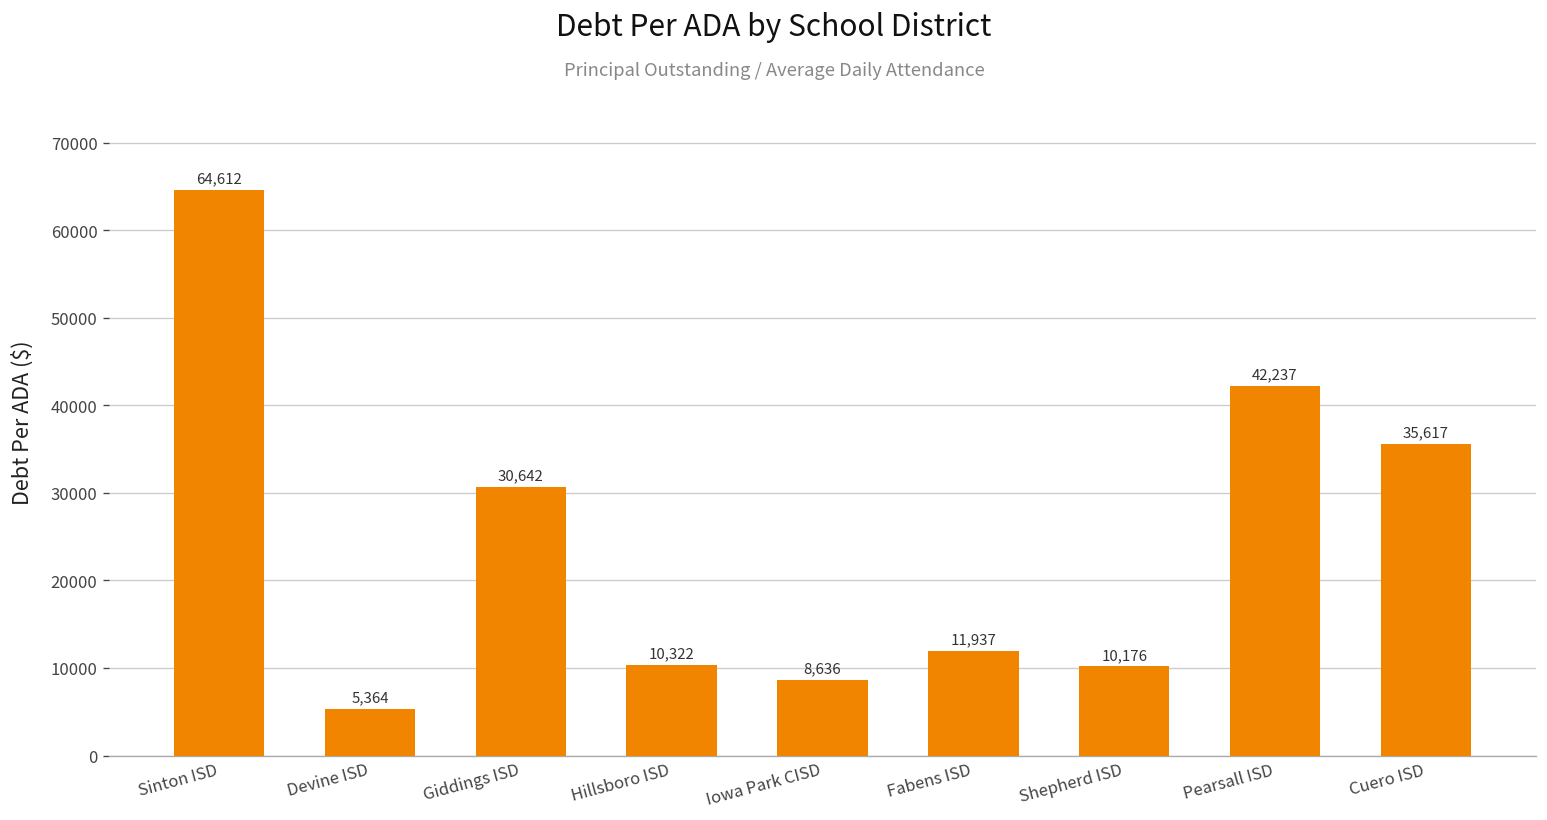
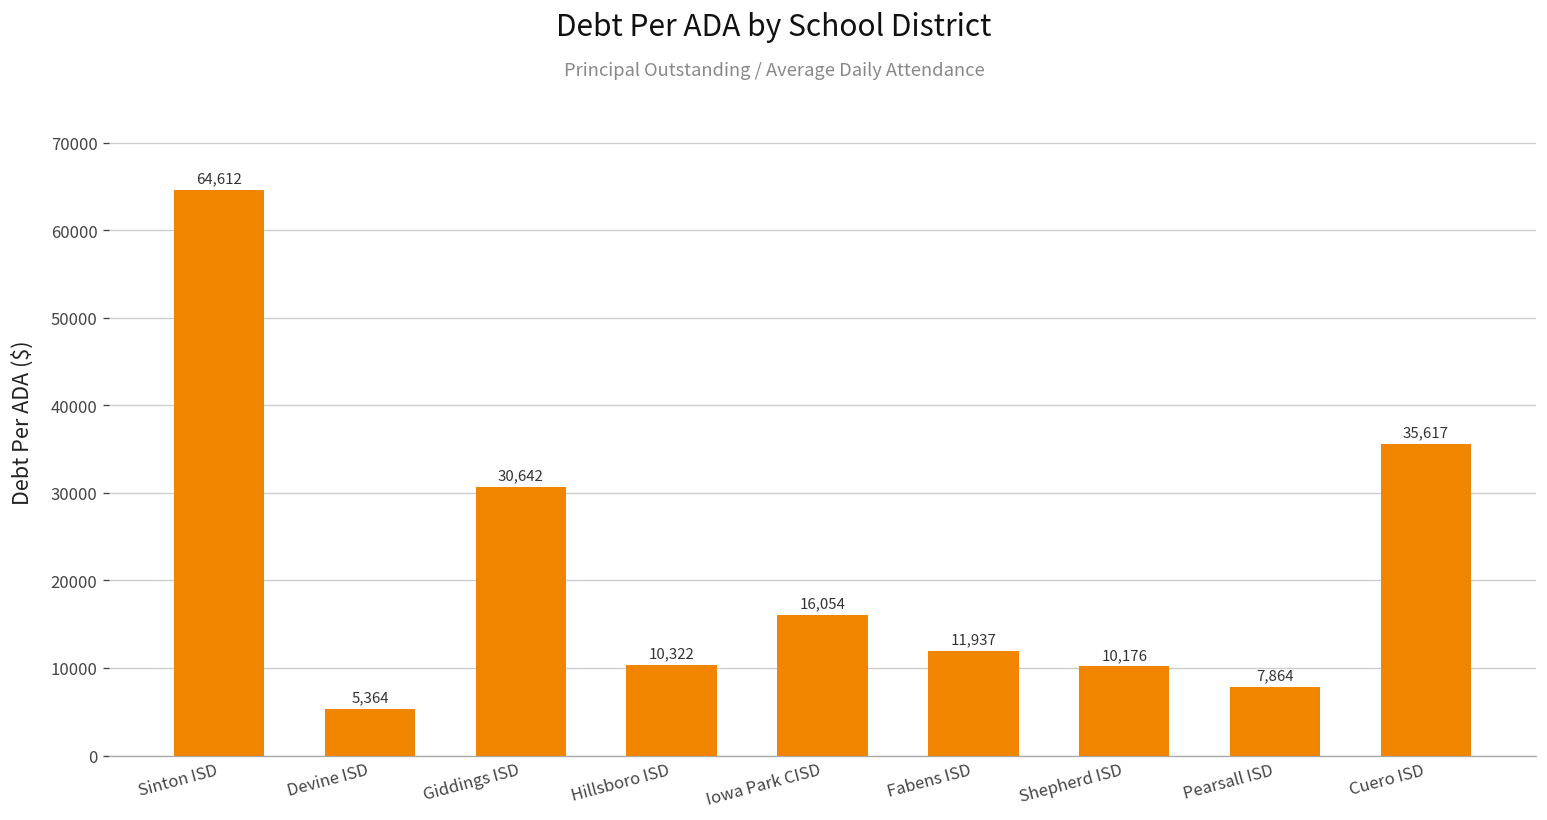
Iowa Park CISD: 8,636 -> 16,054
Pearsall ISD: 42,237 -> 7,864
